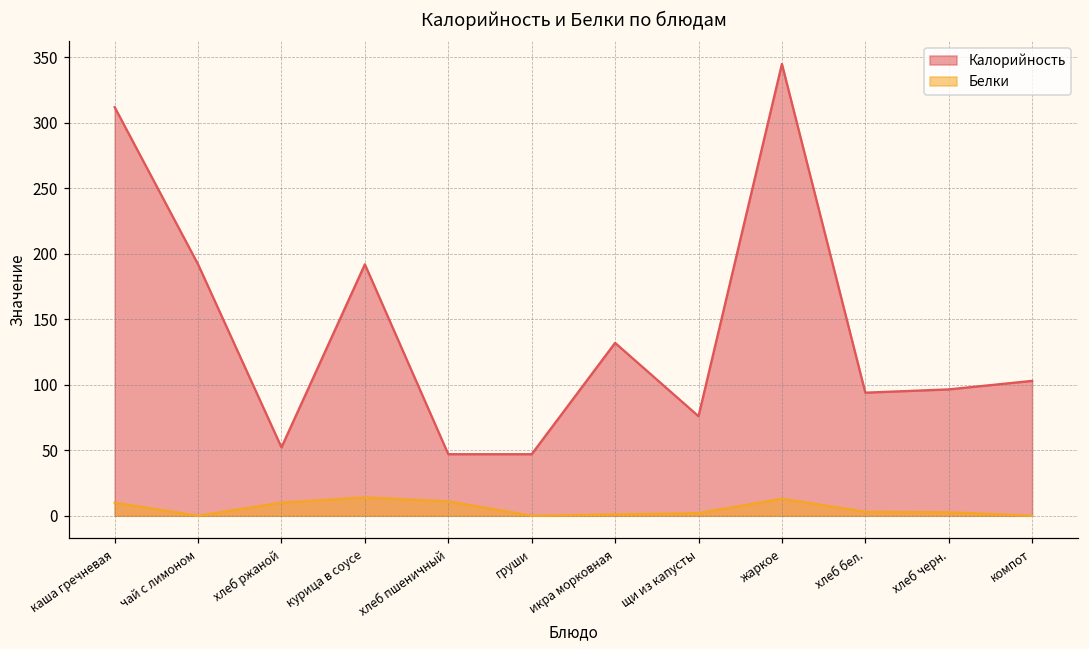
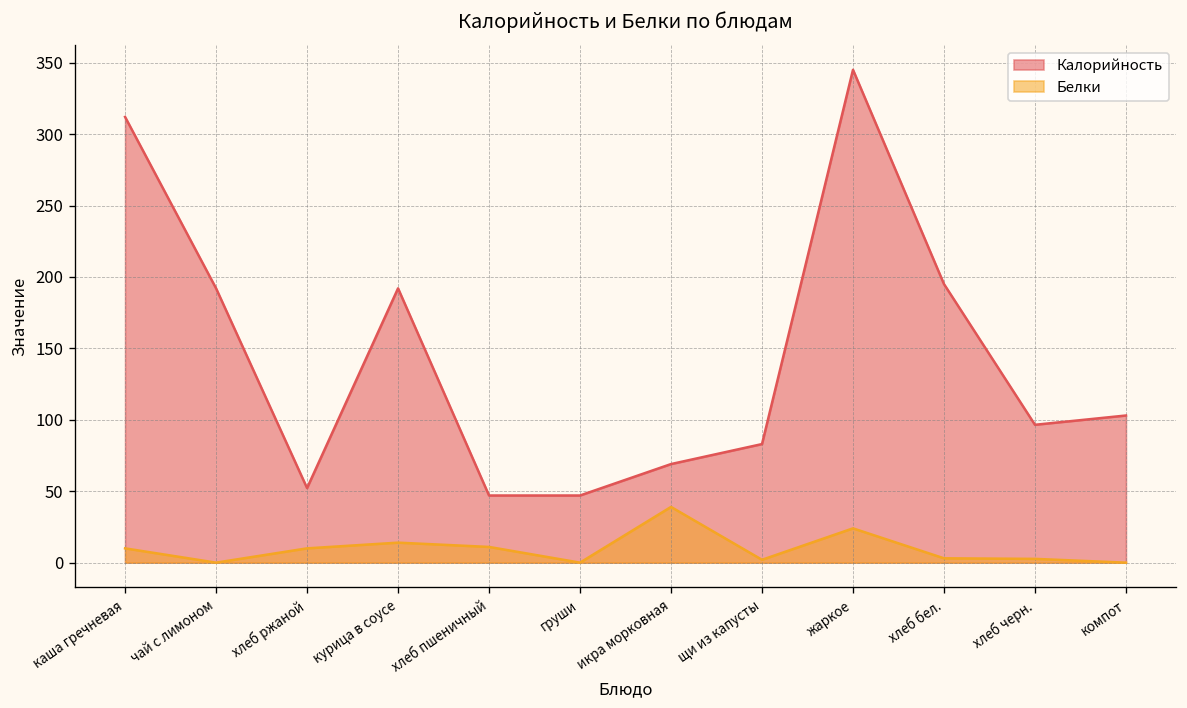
Калорийность, икра морковная: 132 -> 69
Белки, икра морковная: 1 -> 39
Калорийность, щи из капусты: 76 -> 83
Белки, жаркое: 13 -> 24
Калорийность, хлеб бел.: 94 -> 195
